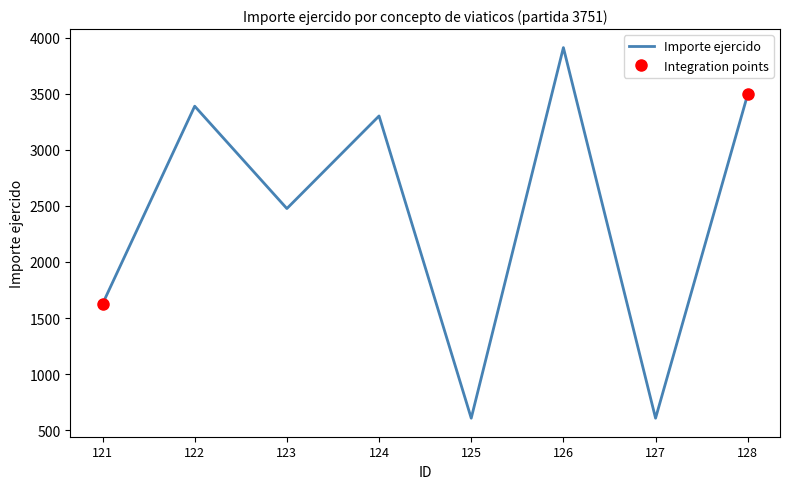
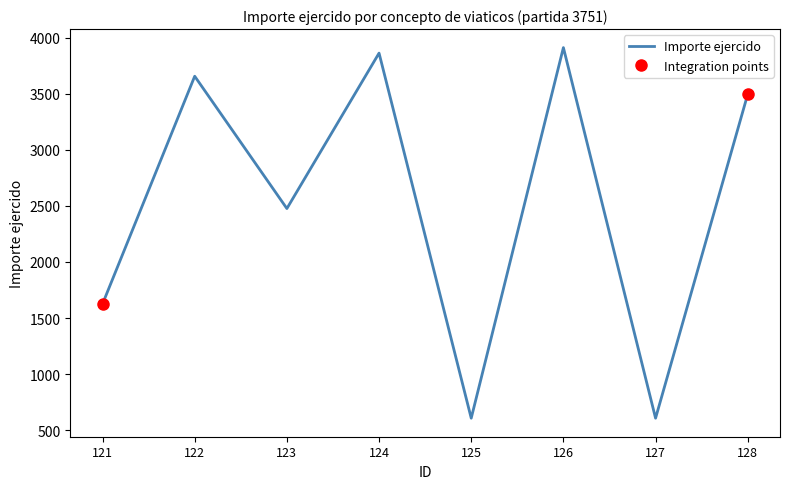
Importe ejercido, 122: 3390 -> 3660
Importe ejercido, 124: 3300 -> 3860
